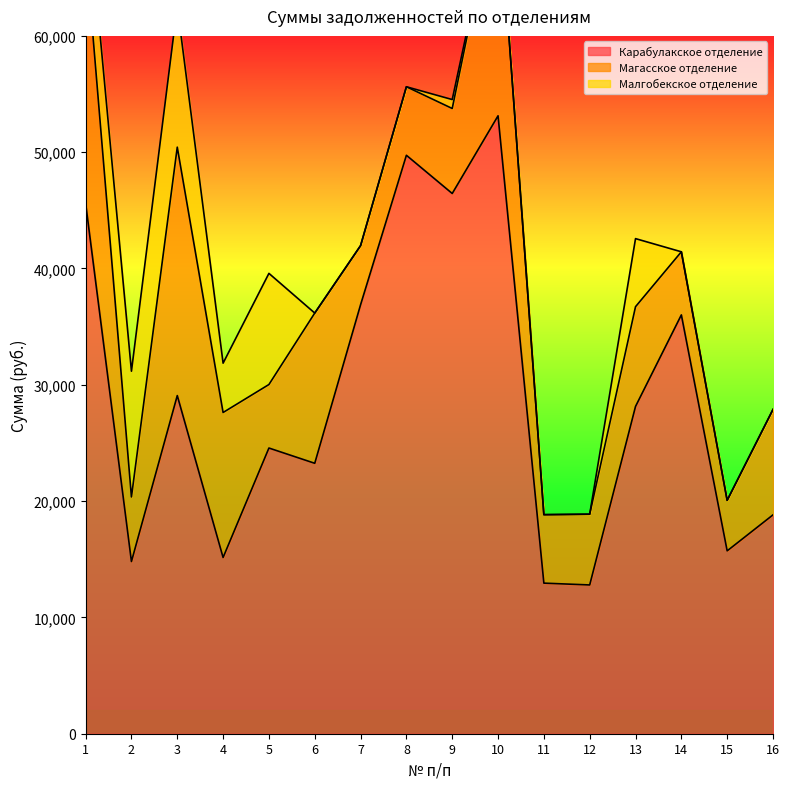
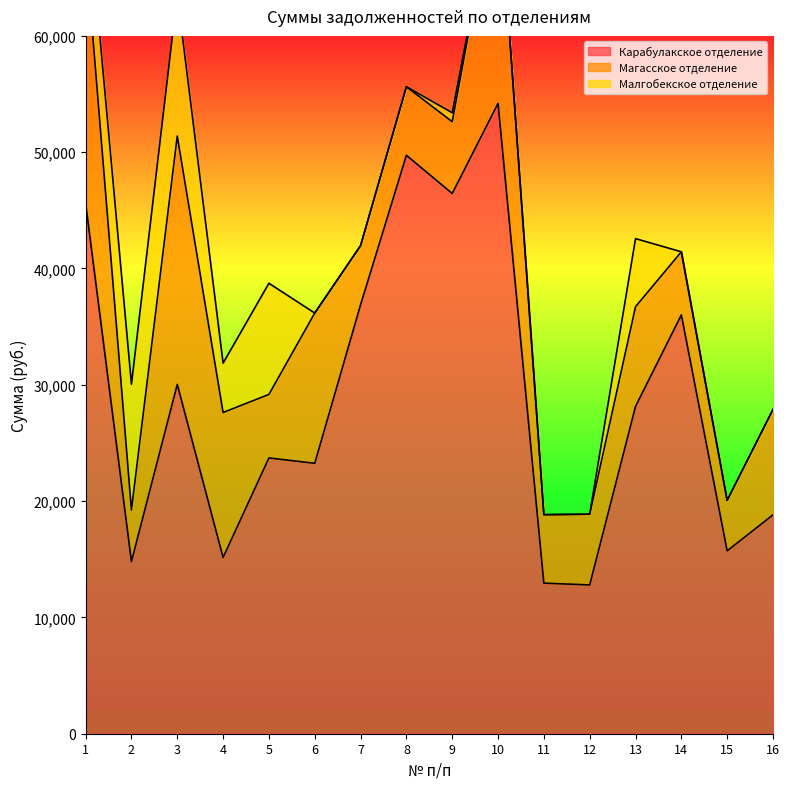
Магасское отделение, 2: 5,600 -> 4,400
Карабулакское отделение, 3: 29,100 -> 30,000
Карабулакское отделение, 5: 24,600 -> 23,700
Магасское отделение, 9: 7,300 -> 6,200
Карабулакское отделение, 10: 53,100 -> 54,200
